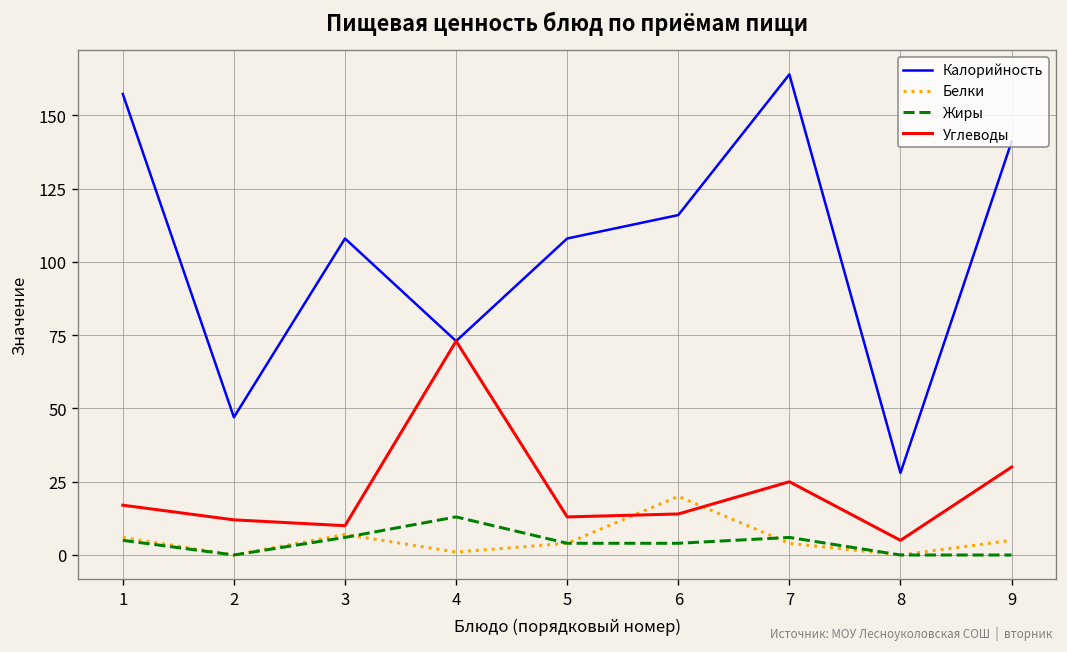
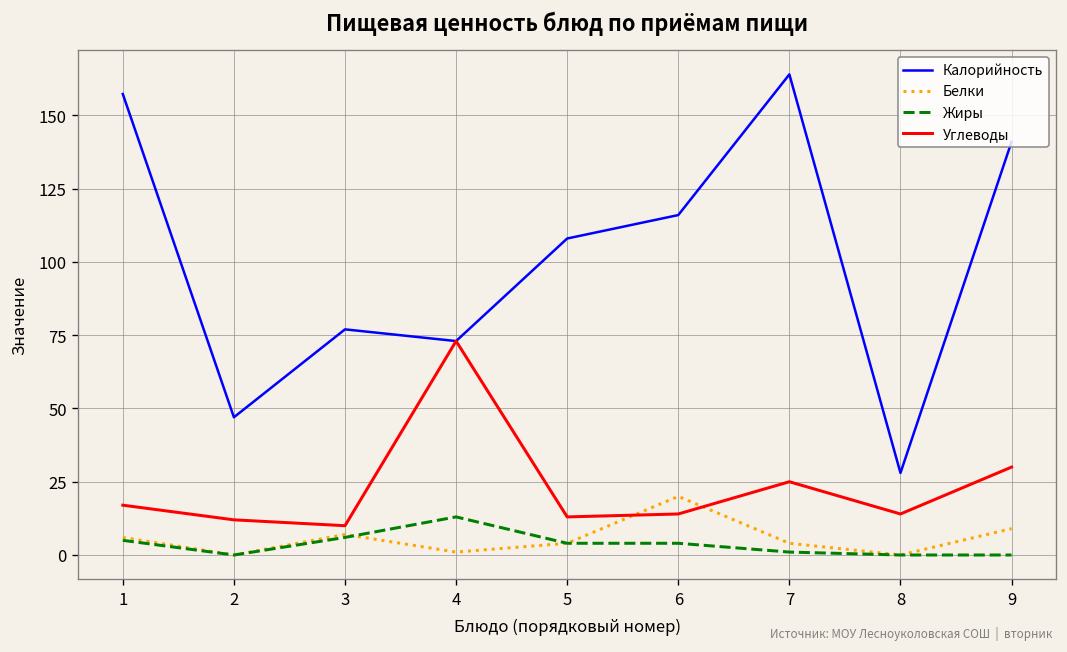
Калорийность, 3: 108 -> 77
Жиры, 7: 6 -> 1
Углеводы, 8: 5 -> 14
Белки, 9: 5 -> 9
